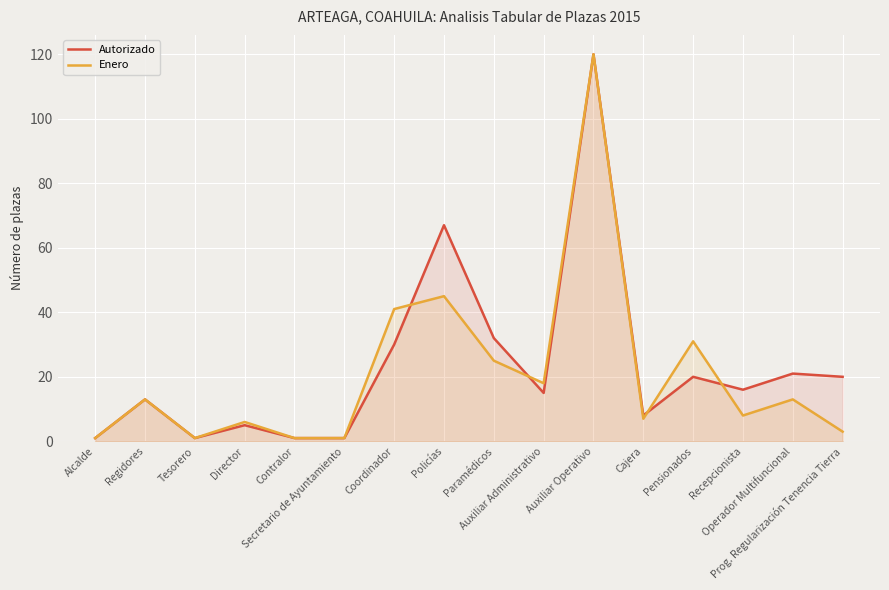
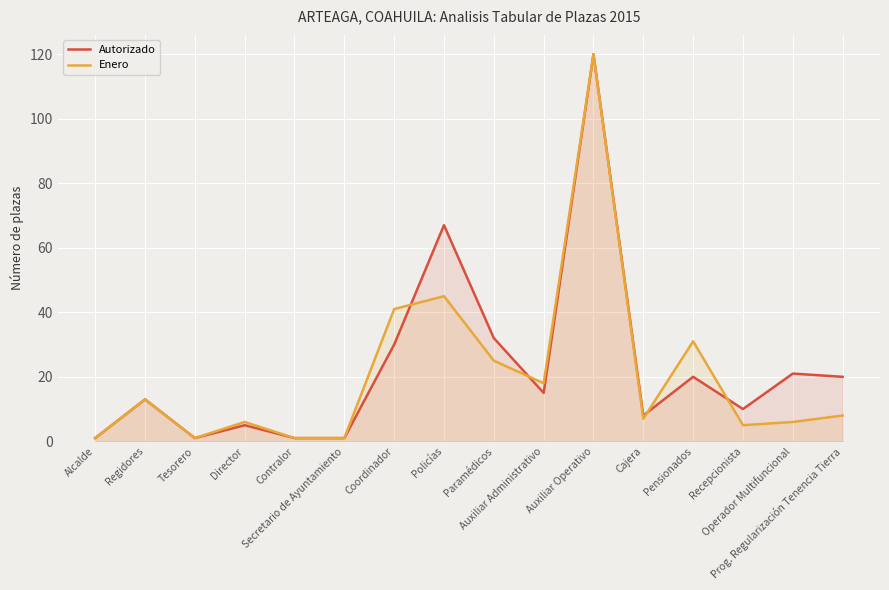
Autorizado, Recepcionista: 16 -> 10
Enero, Recepcionista: 8 -> 5
Enero, Operador Multifuncional: 13 -> 6
Enero, Prog. Regularización Tenencia Tierra: 3 -> 8
